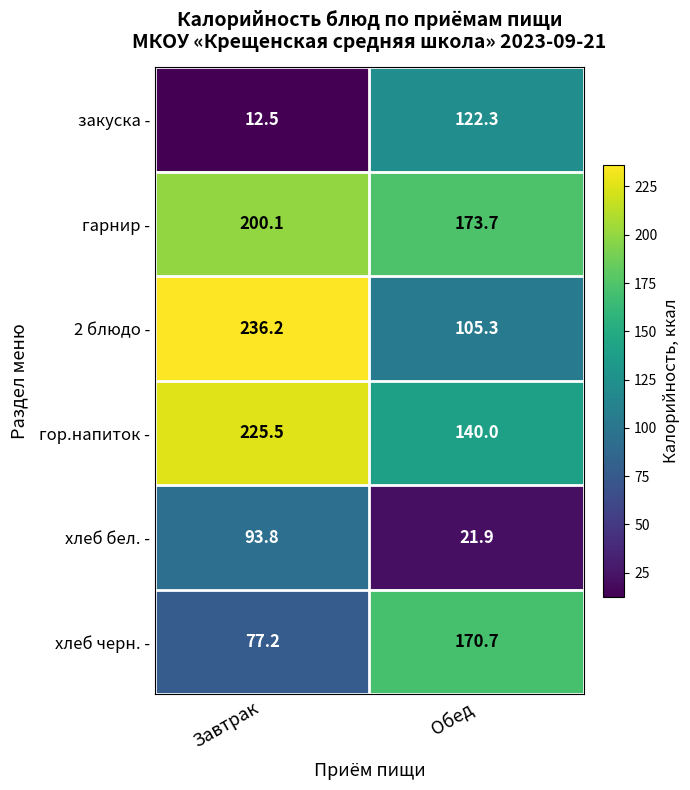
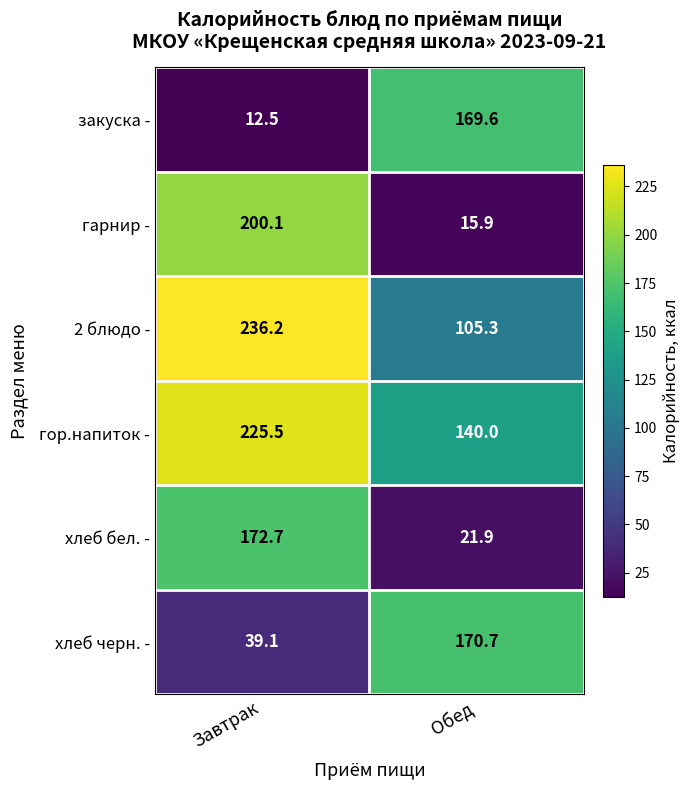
закуска -, Обед: 122.3 -> 169.6
гарнир -, Обед: 173.7 -> 15.9
хлеб бел. -, Завтрак: 93.8 -> 172.7
хлеб черн. -, Завтрак: 77.2 -> 39.1
